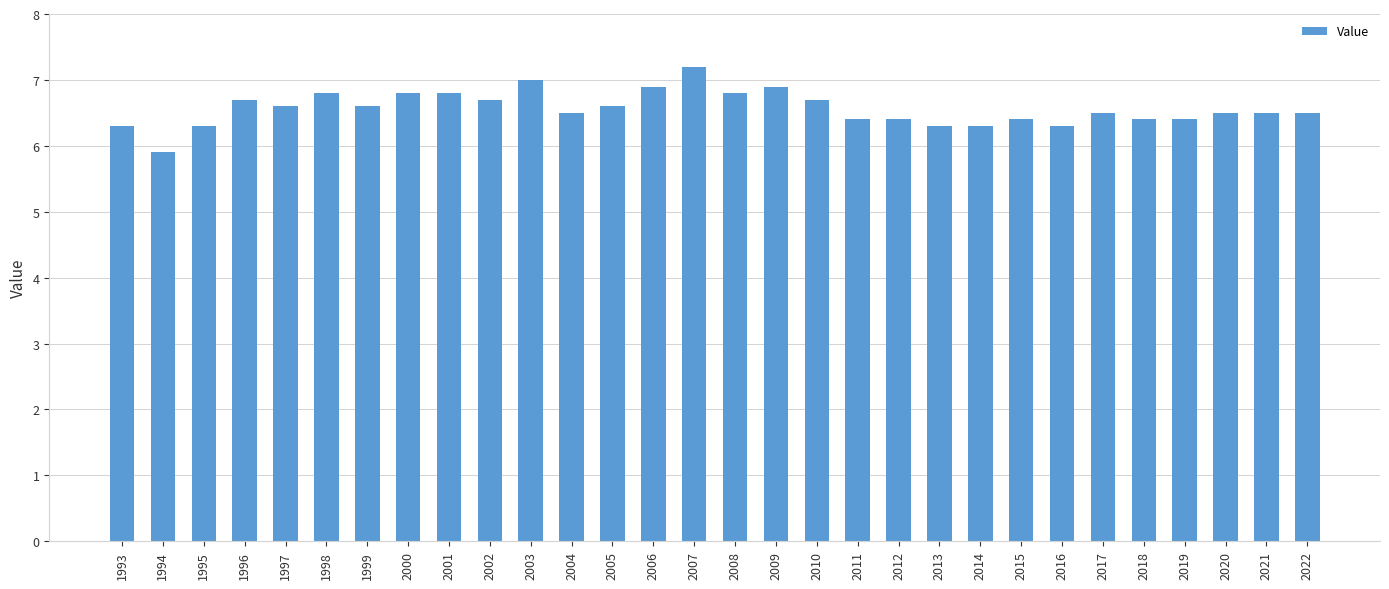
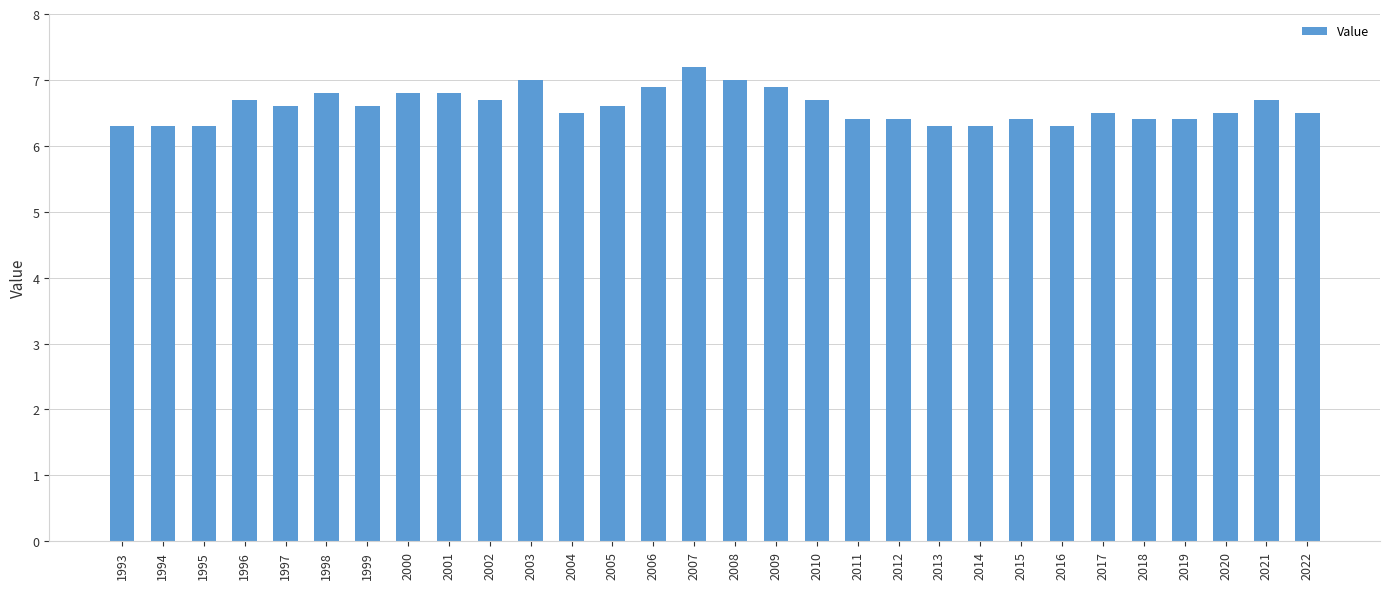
1994: 5.9 -> 6.3
2008: 6.8 -> 7.0
2021: 6.5 -> 6.7
